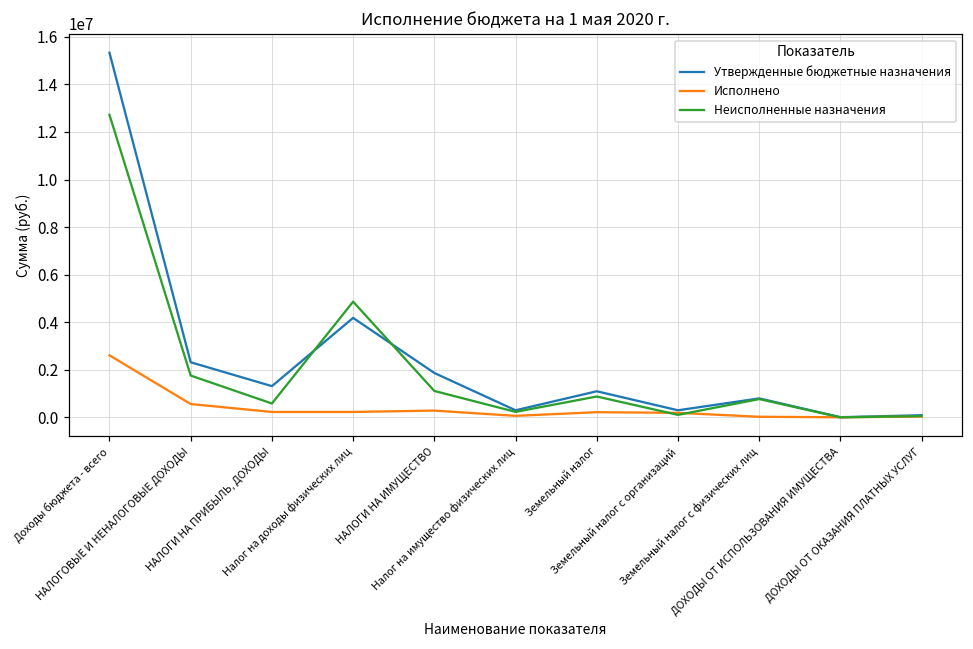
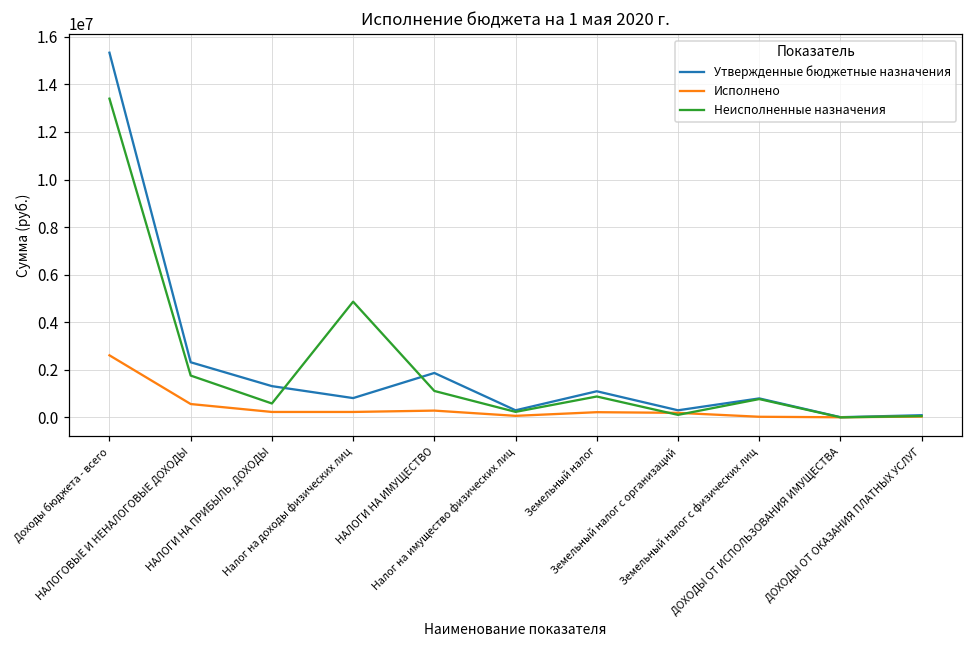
Неисполненные назначения, Доходы бюджета - всего: 12700000 -> 13400000
Утвержденные бюджетные назначения, Налог на доходы физических лиц: 4200000 -> 800000
